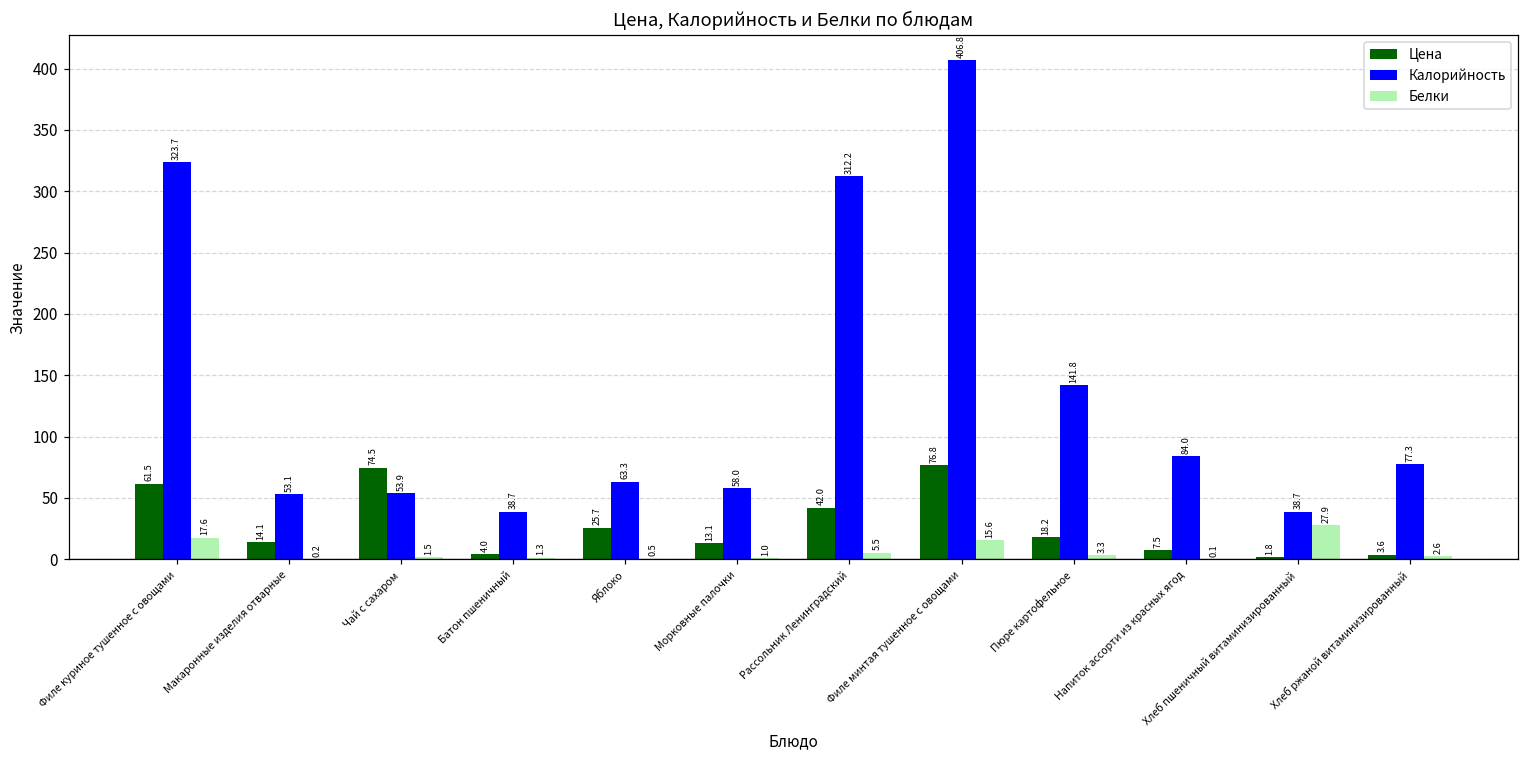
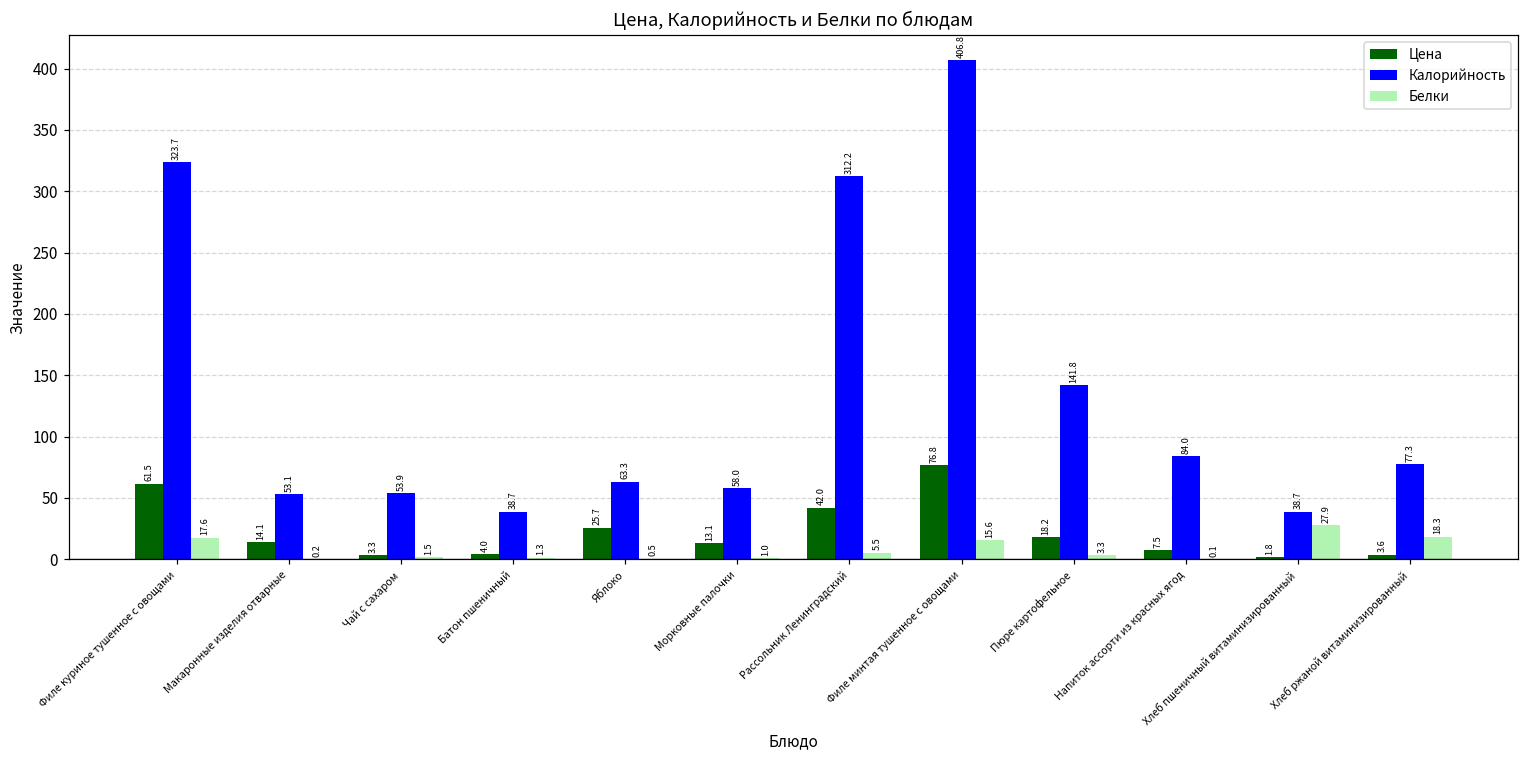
Цена, Чай с сахаром: 74.5 -> 3.3
Белки, Хлеб ржаной витаминизированный: 2.6 -> 18.3
